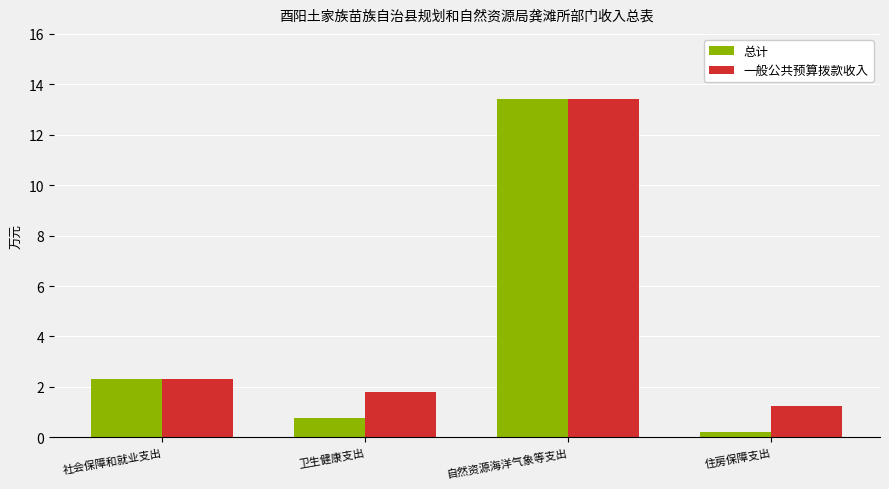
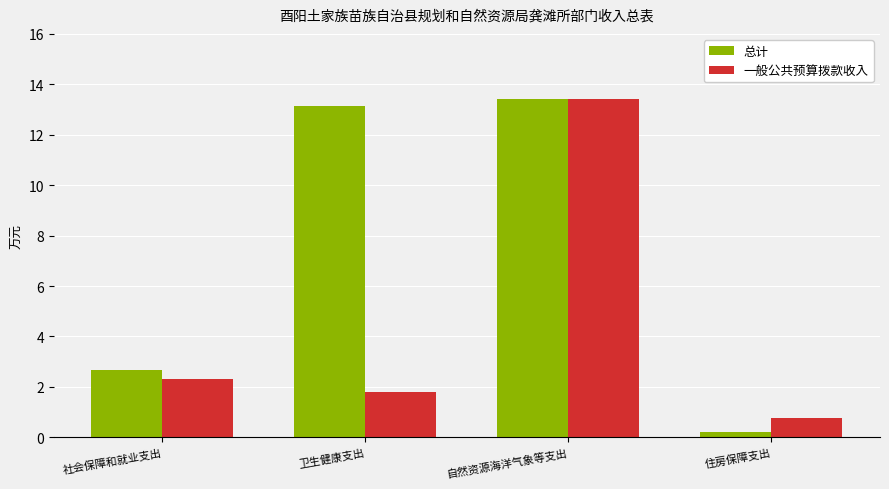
总计, 社会保障和就业支出: 2.3 -> 2.7
总计, 卫生健康支出: 0.8 -> 13.2
一般公共预算拨款收入, 住房保障支出: 1.2 -> 0.8
